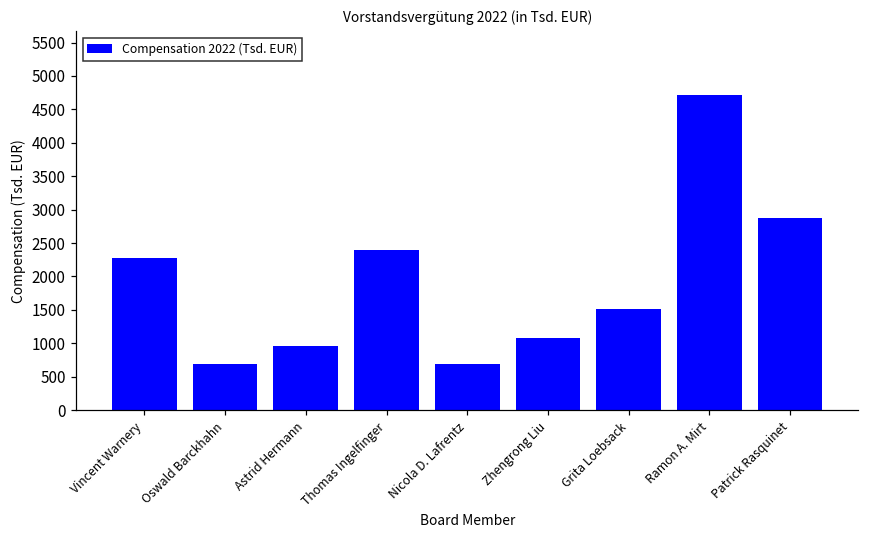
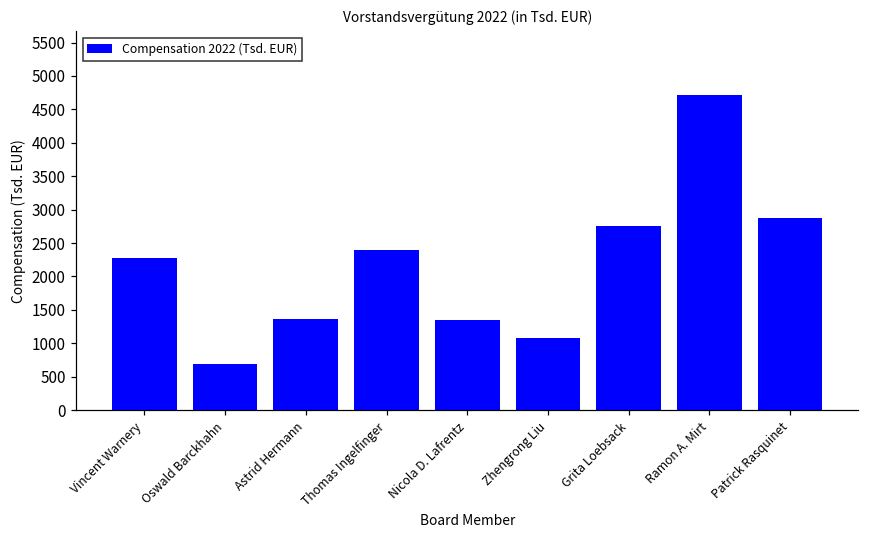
Astrid Hermann: 1000 -> 1400
Nicola D. Lafrentz: 700 -> 1300
Grita Loebsack: 1500 -> 2800
